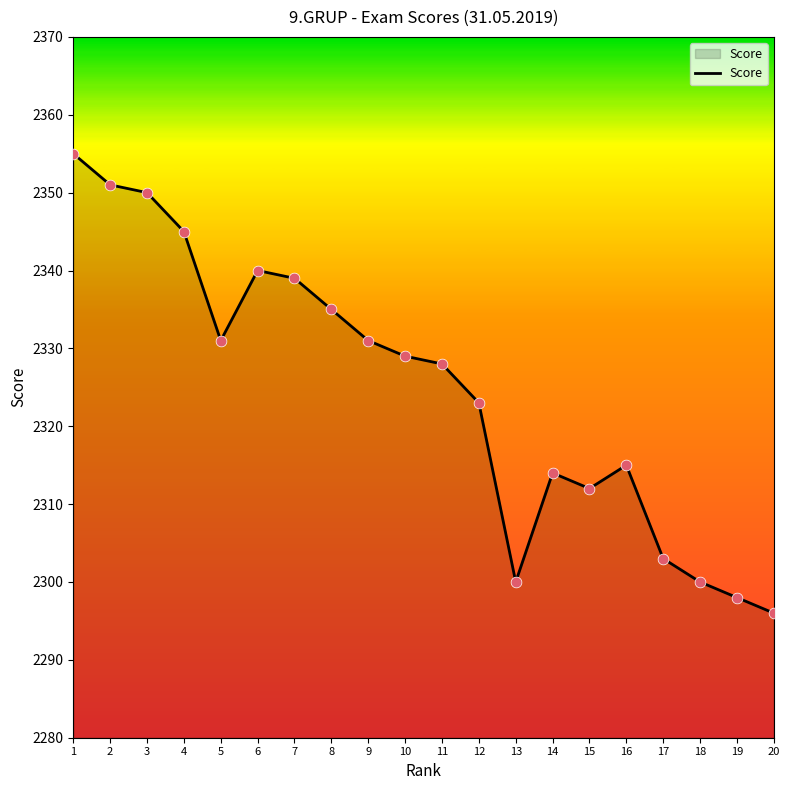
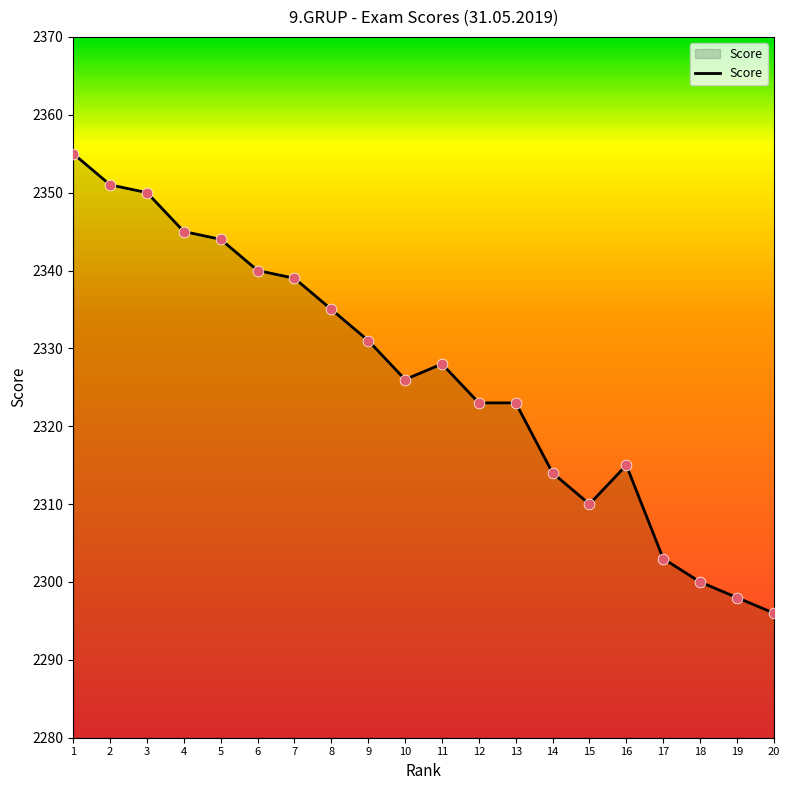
5: 2331 -> 2344
10: 2329 -> 2326
13: 2300 -> 2323
15: 2312 -> 2310
